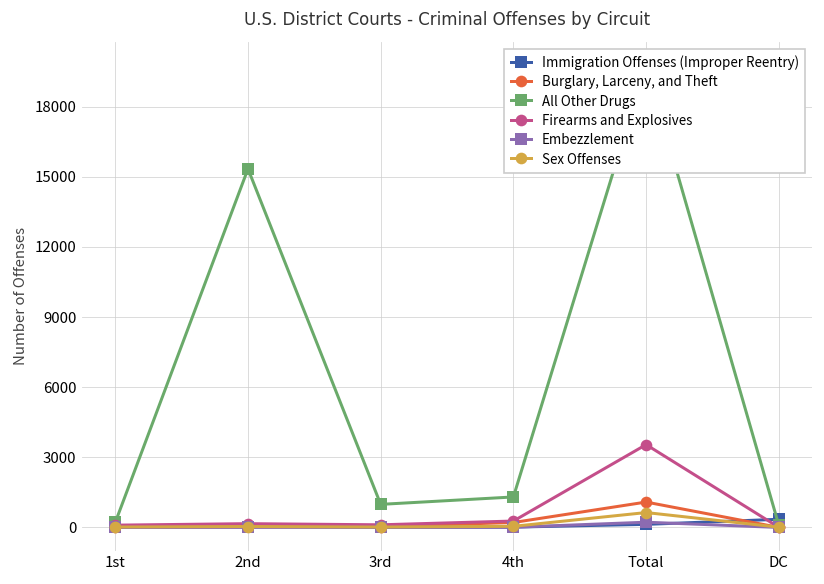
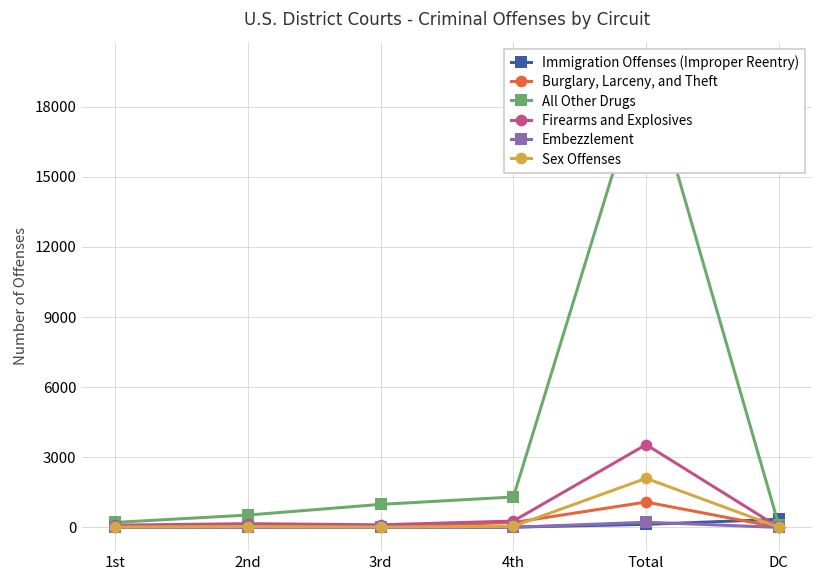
All Other Drugs, 2nd: 15300 -> 500
Sex Offenses, Total: 600 -> 2100
